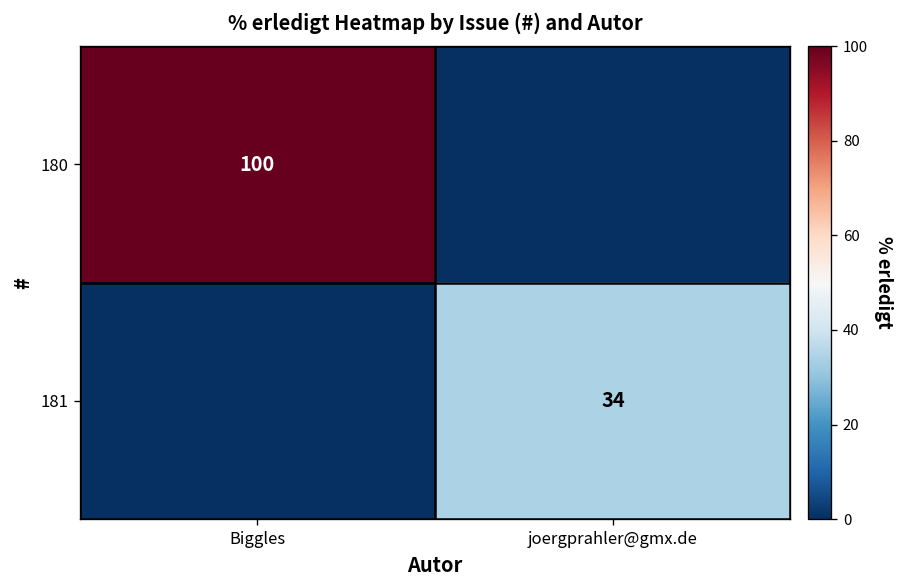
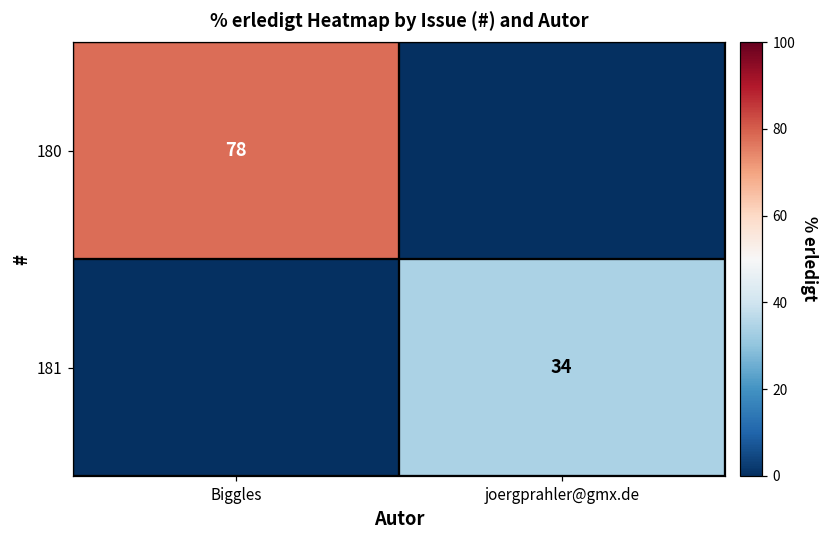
180, Biggles: 100 -> 78
